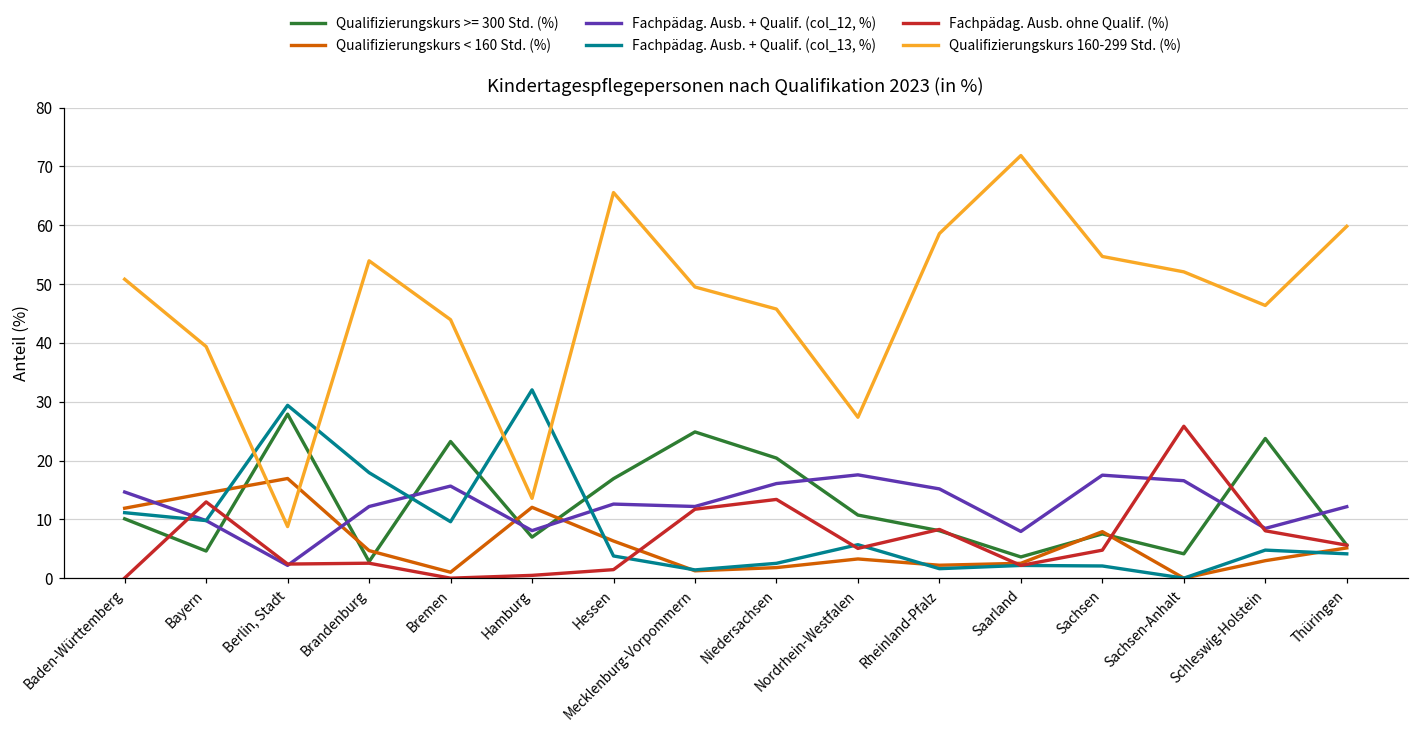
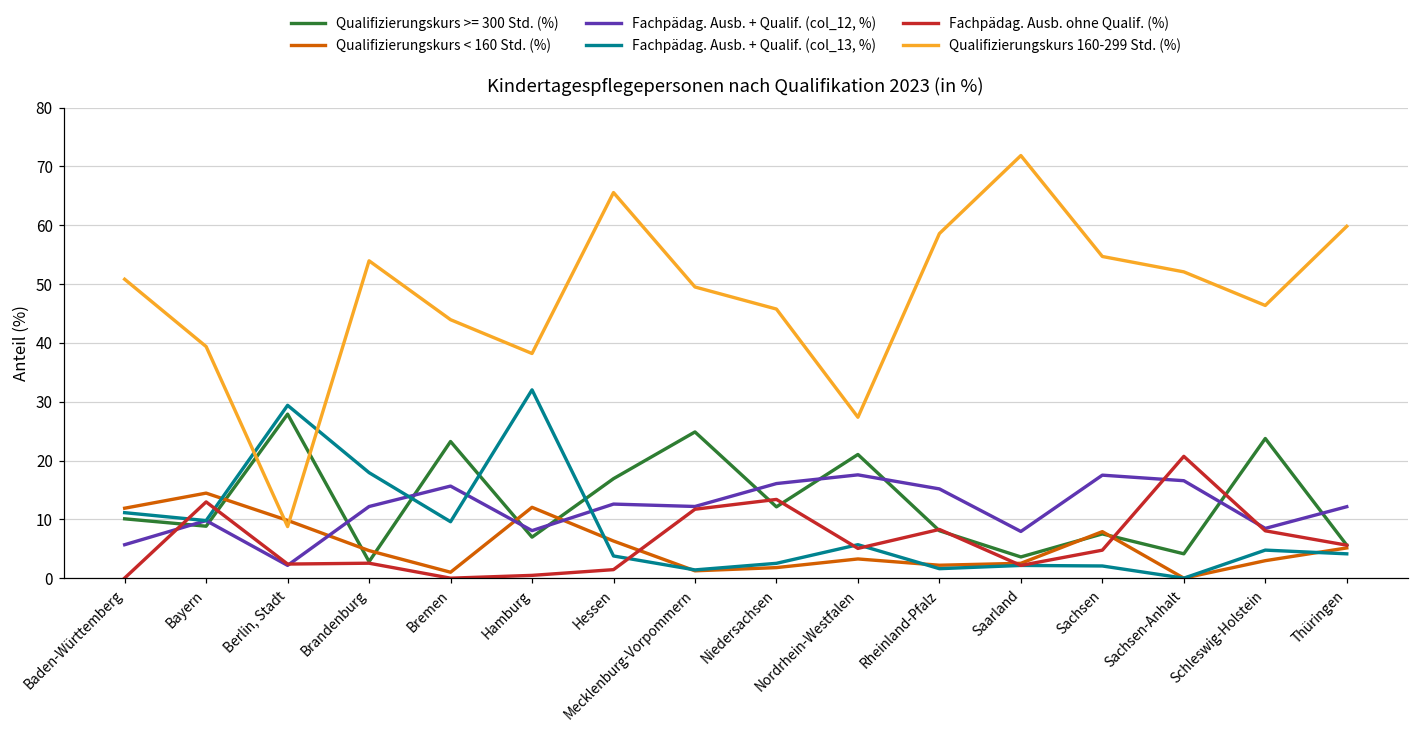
Fachpädag. Ausb. + Qualif. (col_12, %), Baden-Württemberg: 15 -> 6
Qualifizierungskurs >= 300 Std. (%), Bayern: 5 -> 9
Qualifizierungskurs < 160 Std. (%), Berlin, Stadt: 17 -> 10
Qualifizierungskurs 160-299 Std. (%), Hamburg: 14 -> 38
Qualifizierungskurs >= 300 Std. (%), Niedersachsen: 20 -> 12
Qualifizierungskurs >= 300 Std. (%), Nordrhein-Westfalen: 11 -> 21
Fachpädag. Ausb. ohne Qualif. (%), Sachsen-Anhalt: 26 -> 21
